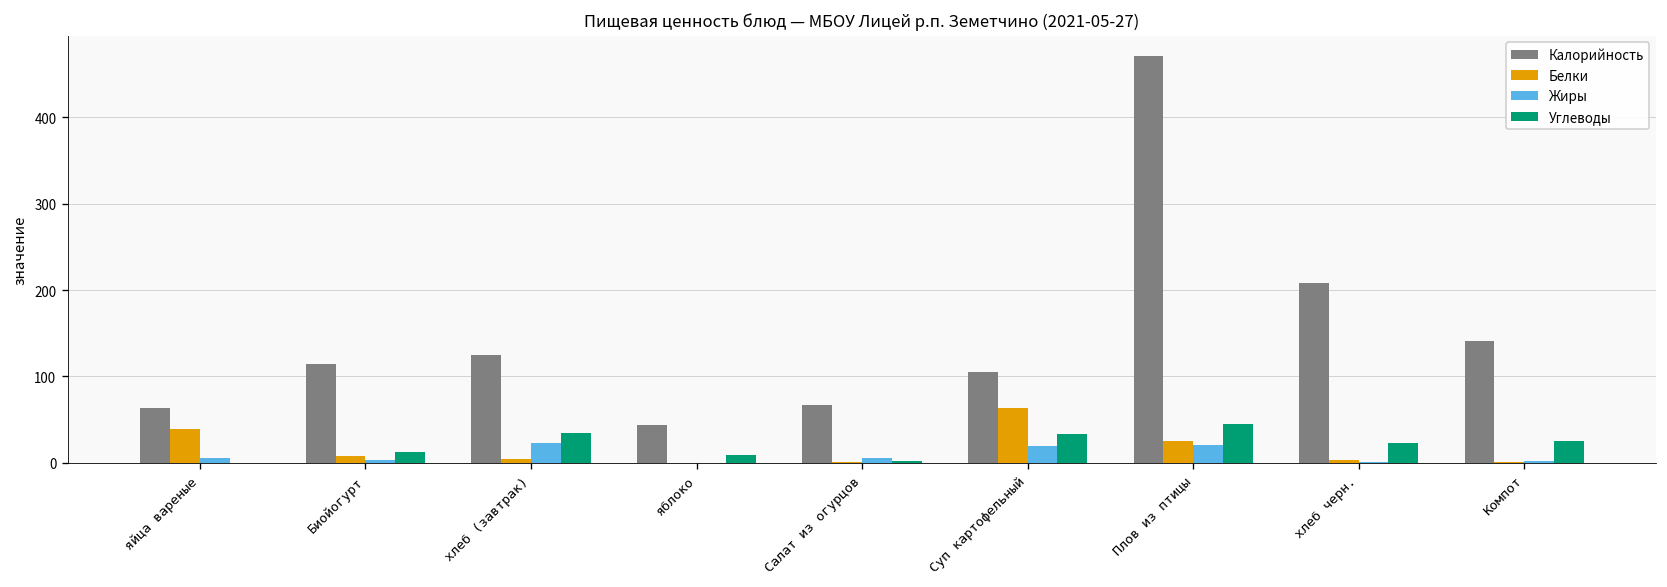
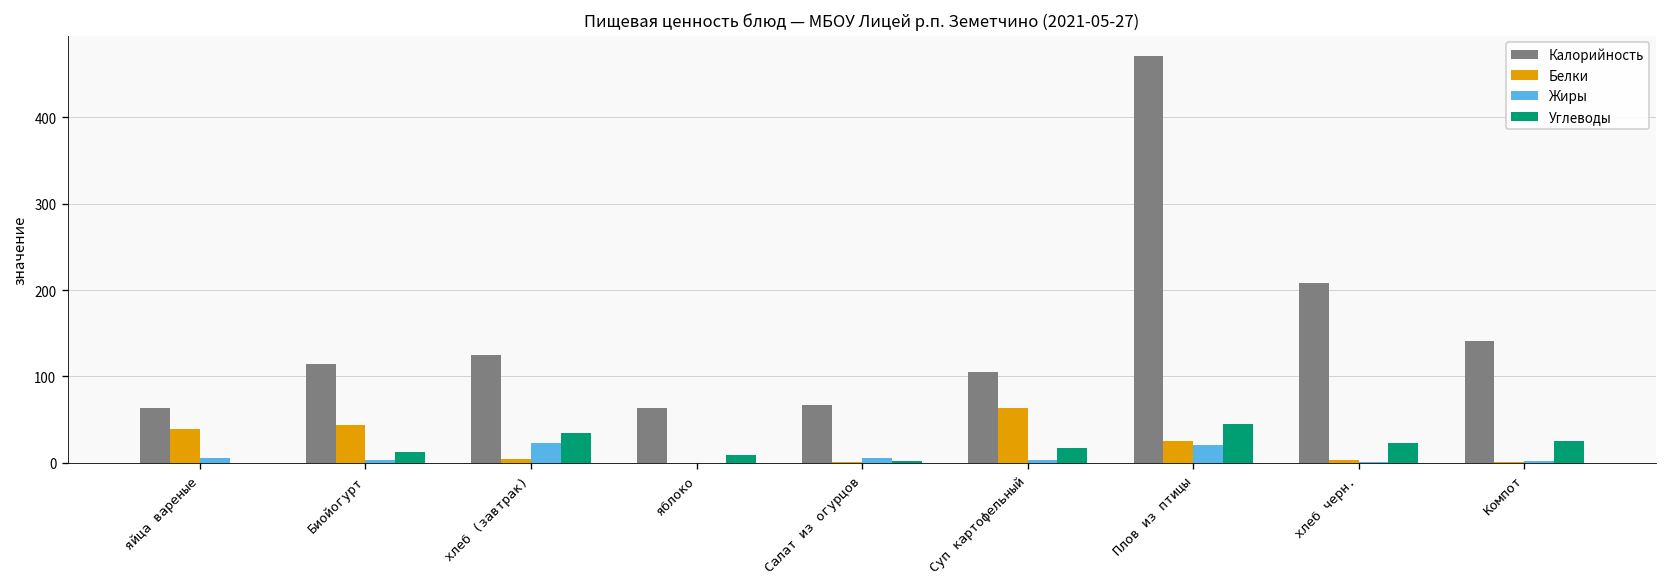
Белки, Биойогурт: 10 -> 40
Калорийность, яблоко: 40 -> 60
Жиры, Суп картофельный: 20 -> 0
Углеводы, Суп картофельный: 30 -> 20
